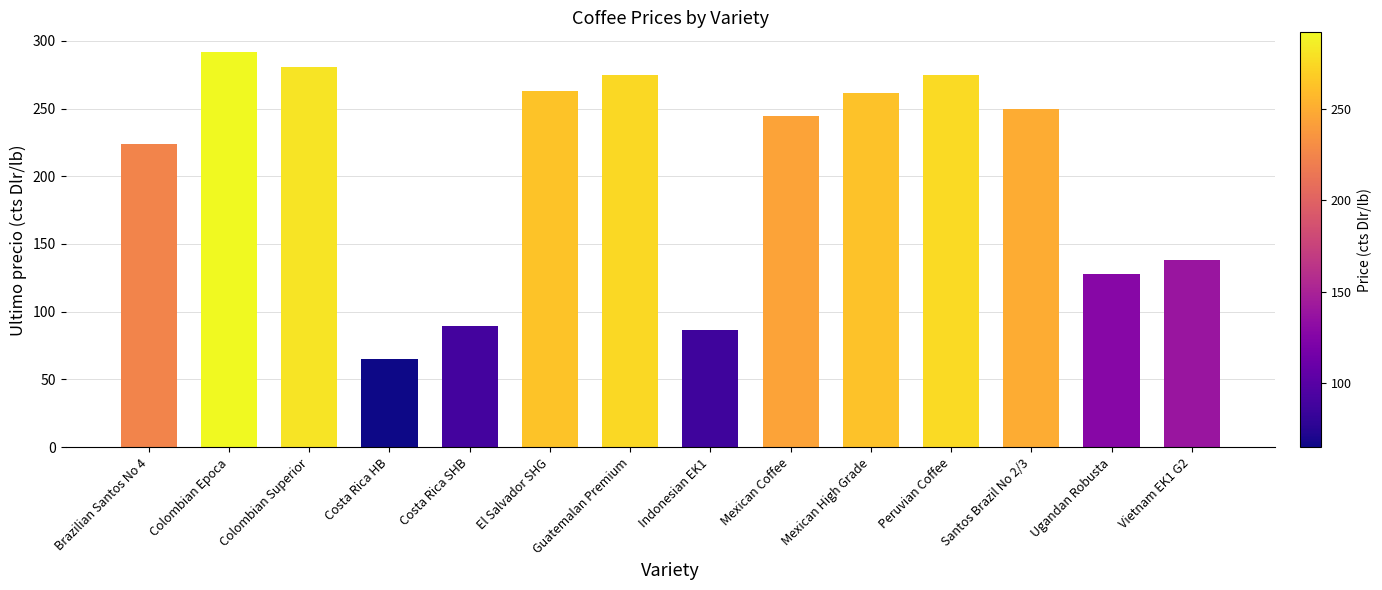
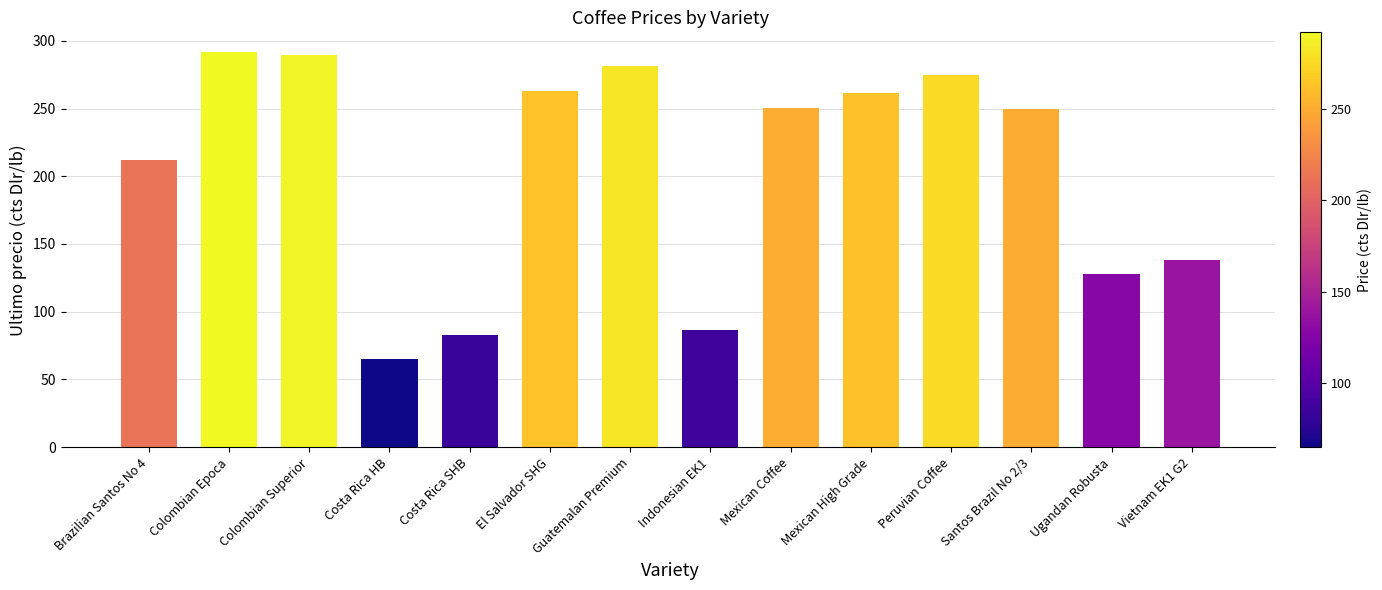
Brazilian Santos No 4: 224 -> 212
Colombian Superior: 280 -> 290
Costa Rica SHB: 89 -> 83
Guatemalan Premium: 275 -> 282
Mexican Coffee: 244 -> 251
